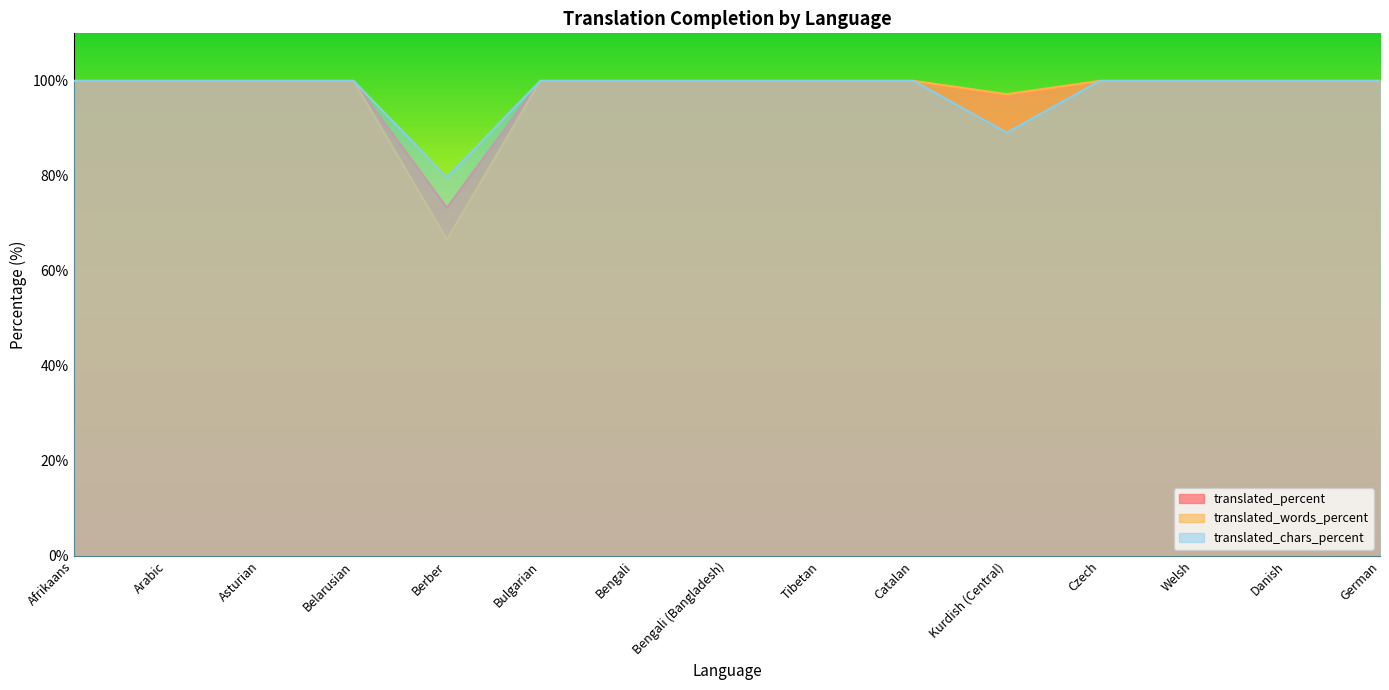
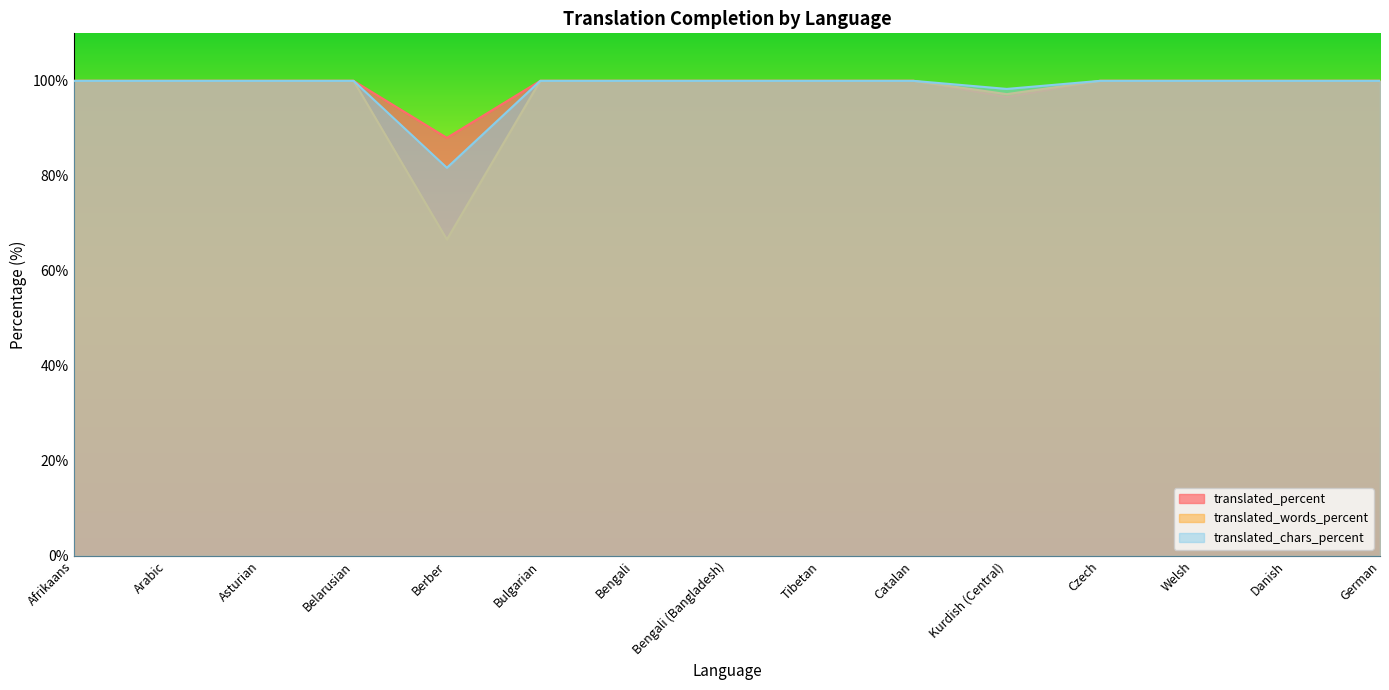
translated_percent, Berber: 73% -> 88%
translated_chars_percent, Berber: 80% -> 82%
translated_chars_percent, Kurdish (Central): 89% -> 98%
